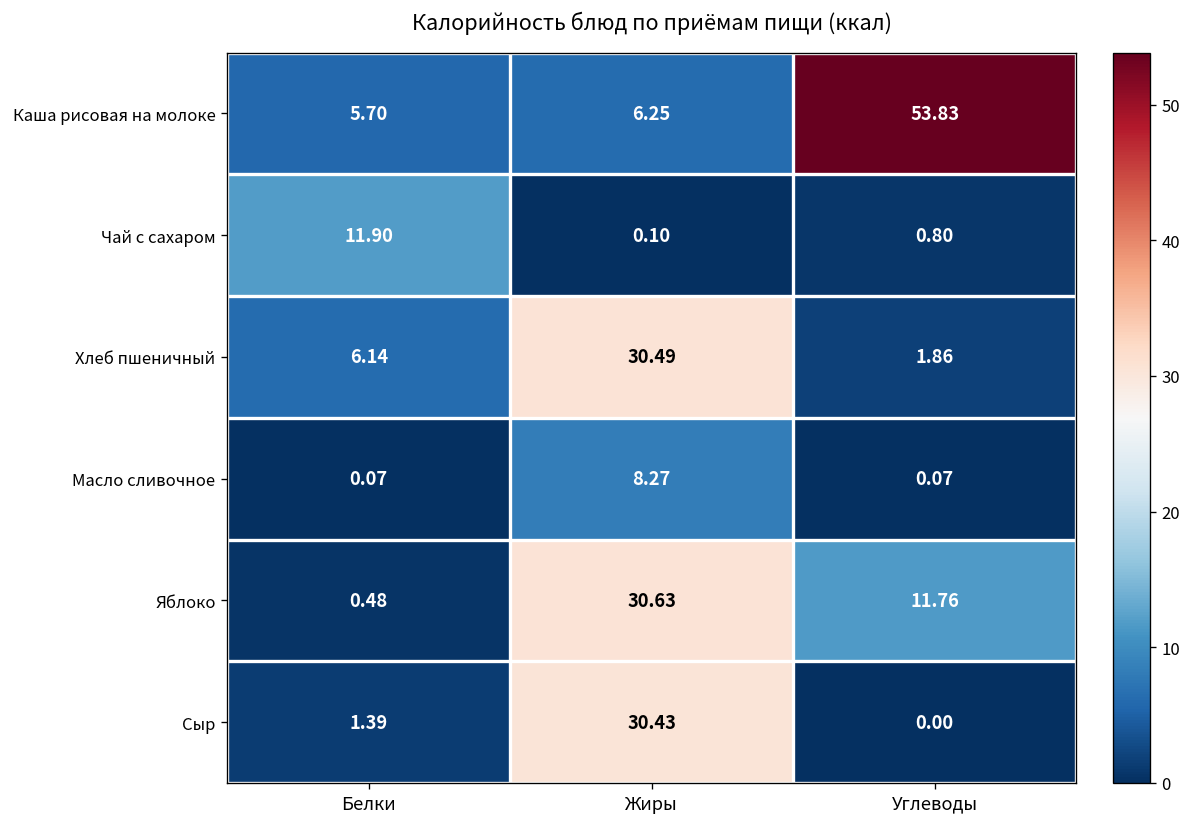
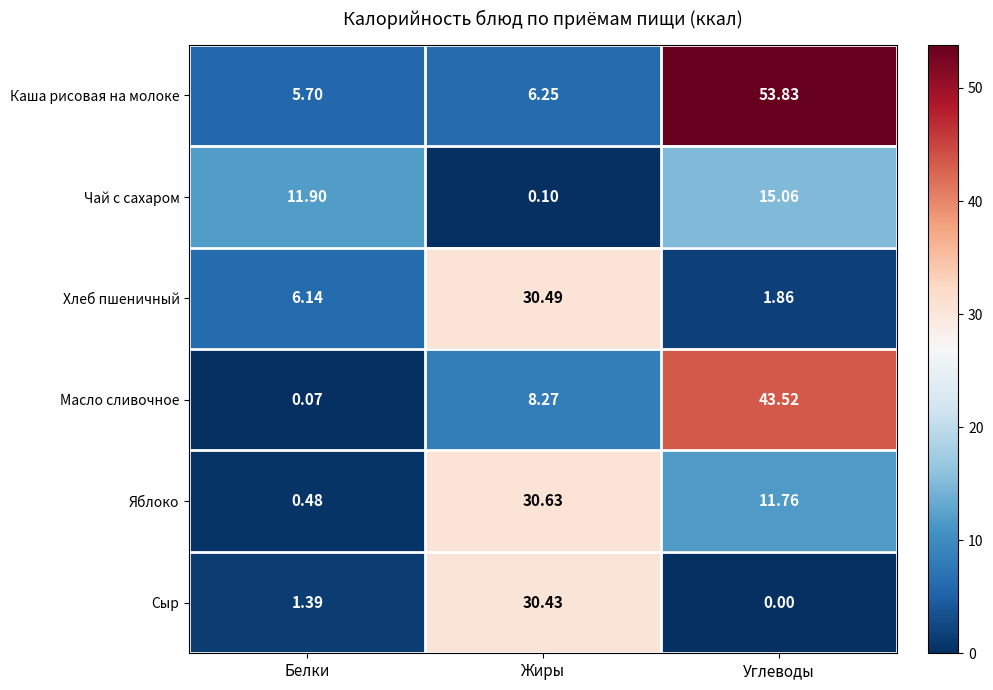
Чай с сахаром, Углеводы: 0.80 -> 15.06
Масло сливочное, Углеводы: 0.07 -> 43.52
